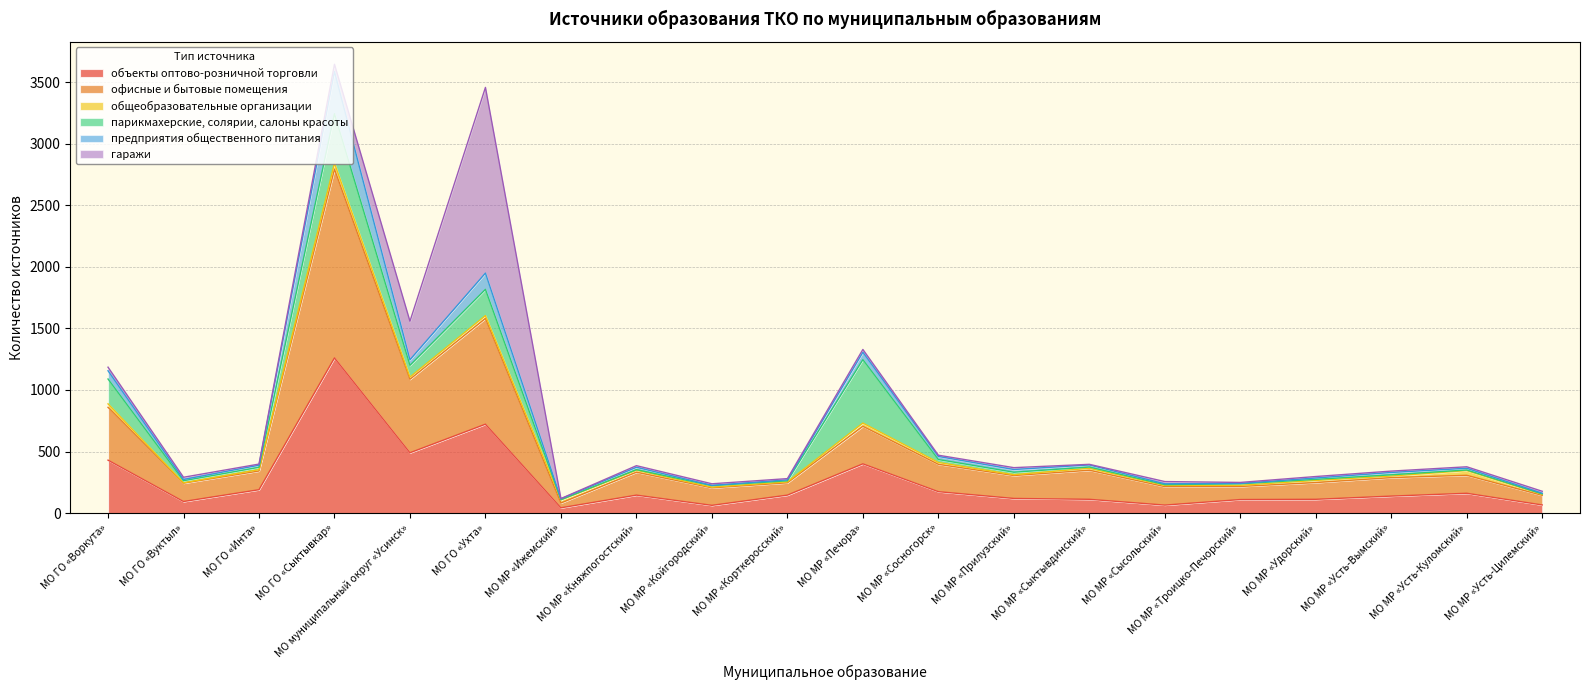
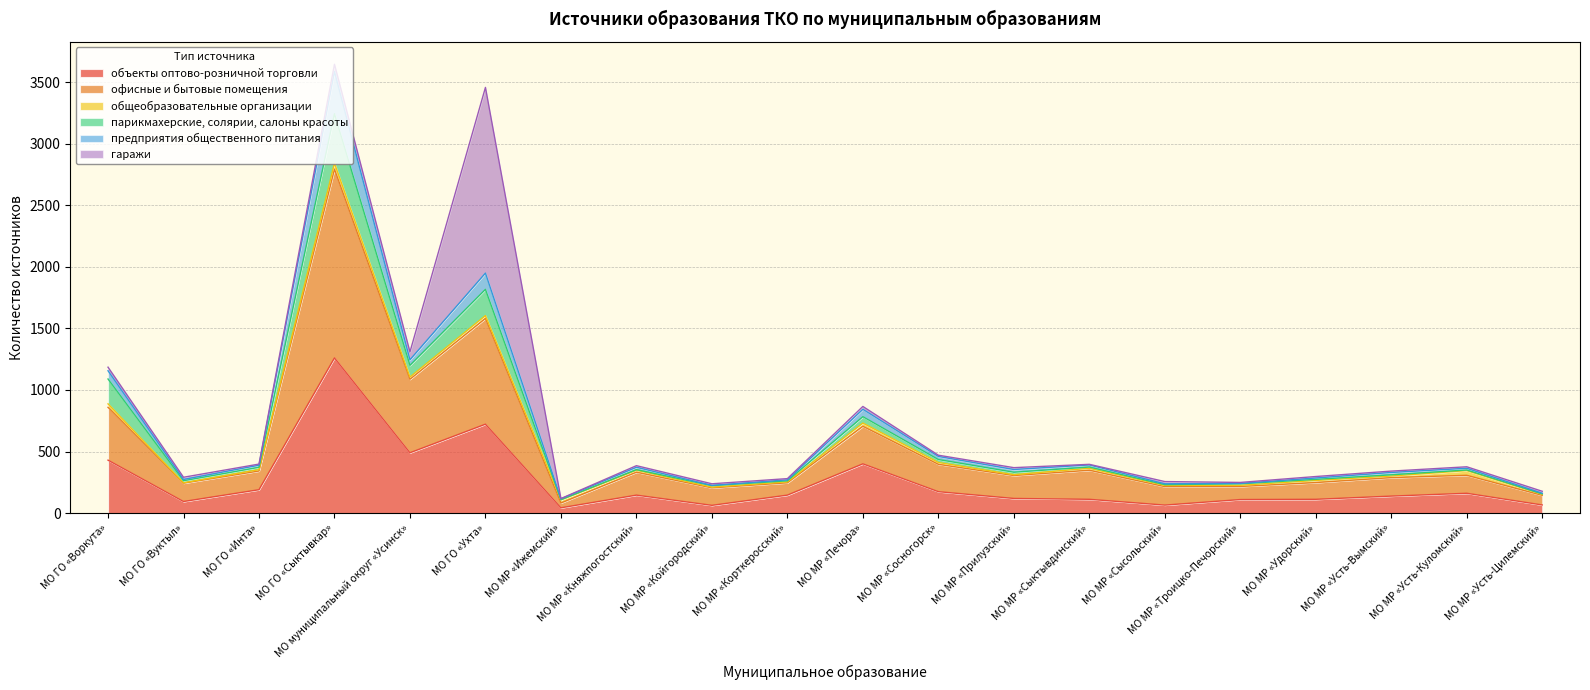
гаражи, МО муниципальный округ «Усинск»: 310 -> 60
парикмахерские, солярии, салоны красоты, МО МР «Печора»: 520 -> 50
